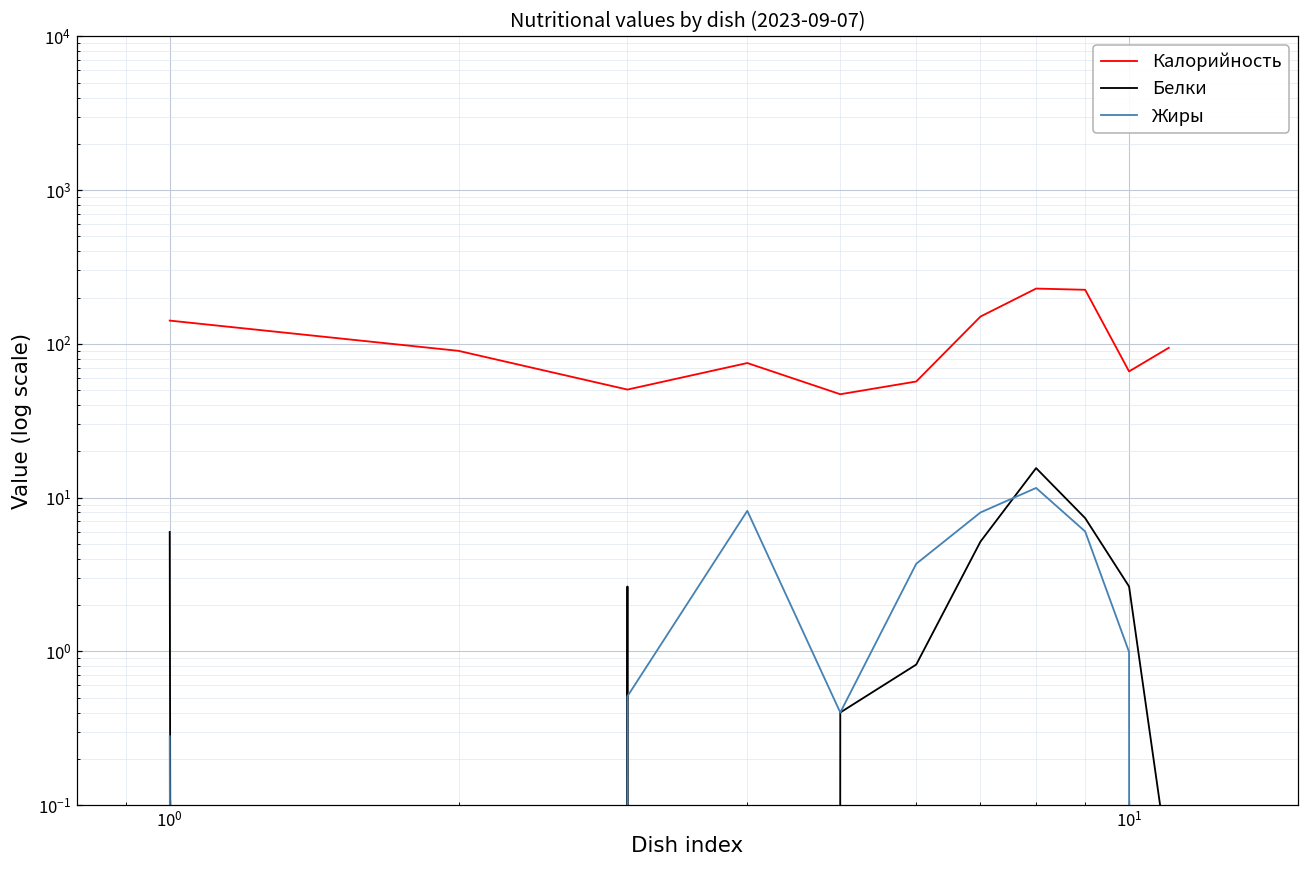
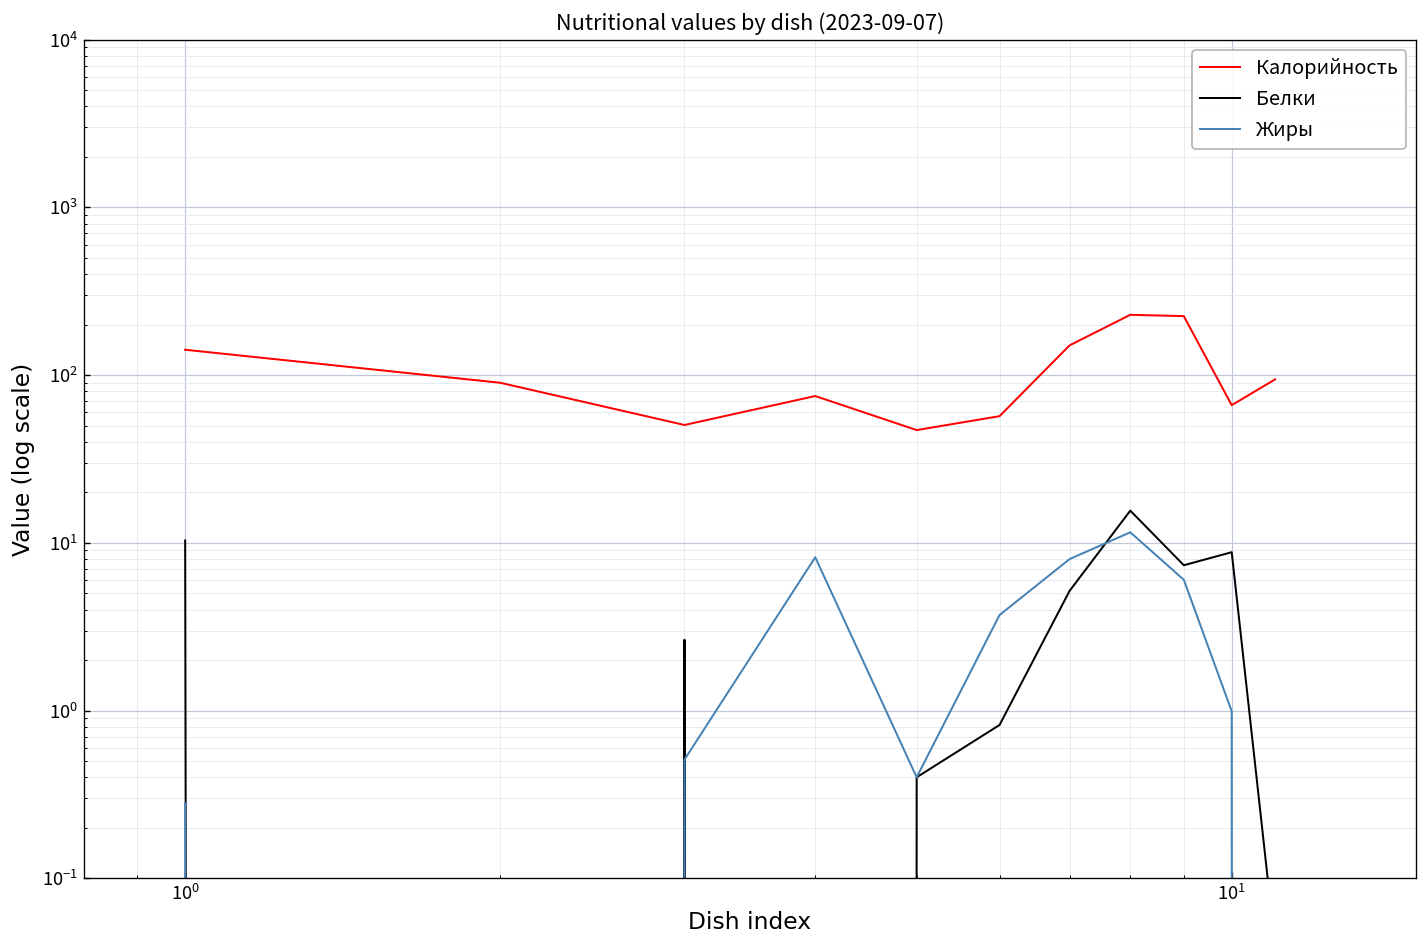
Белки, 10^0: 6.0 -> 10
Белки, 10^1: 2.6 -> 9
